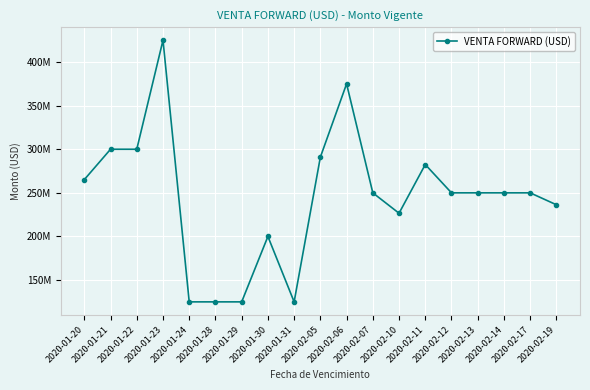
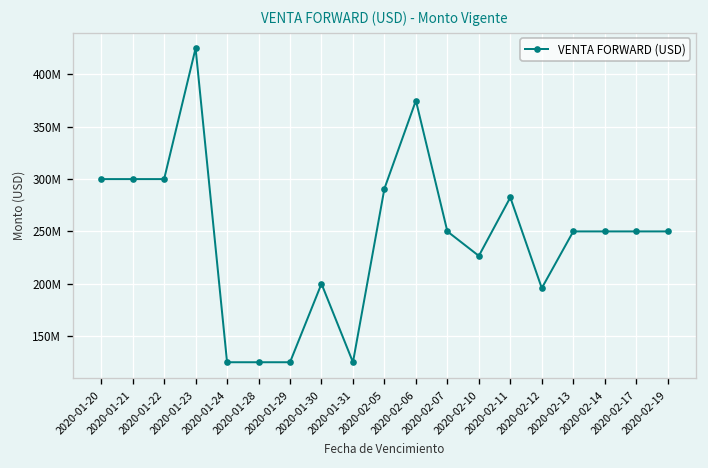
2020-01-20: 270000000 -> 300000000
2020-02-12: 250000000 -> 200000000
2020-02-19: 240000000 -> 250000000
